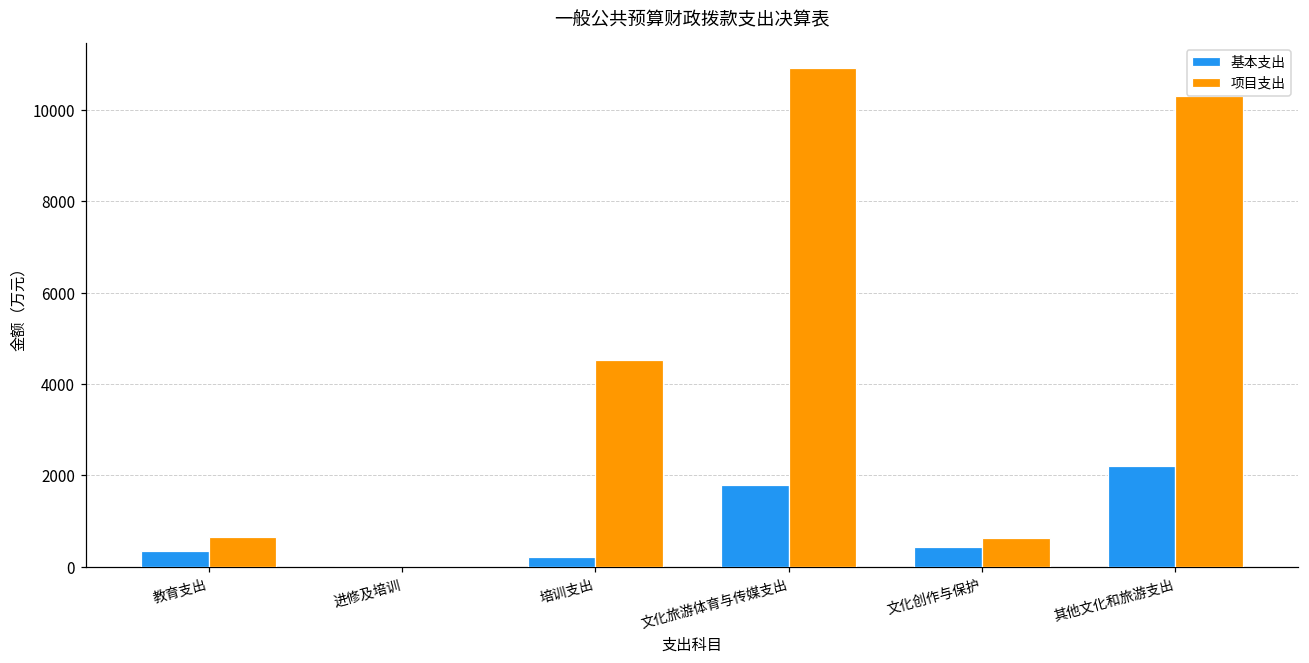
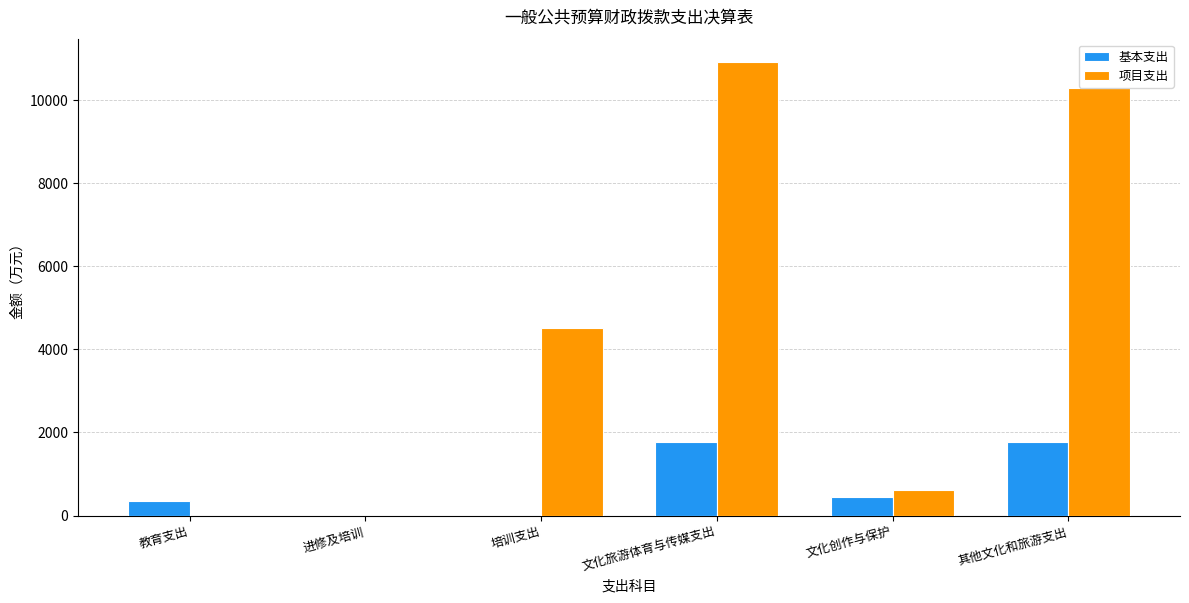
项目支出, 教育支出: 600 -> 0
基本支出, 培训支出: 200 -> 0
基本支出, 其他文化和旅游支出: 2200 -> 1800
